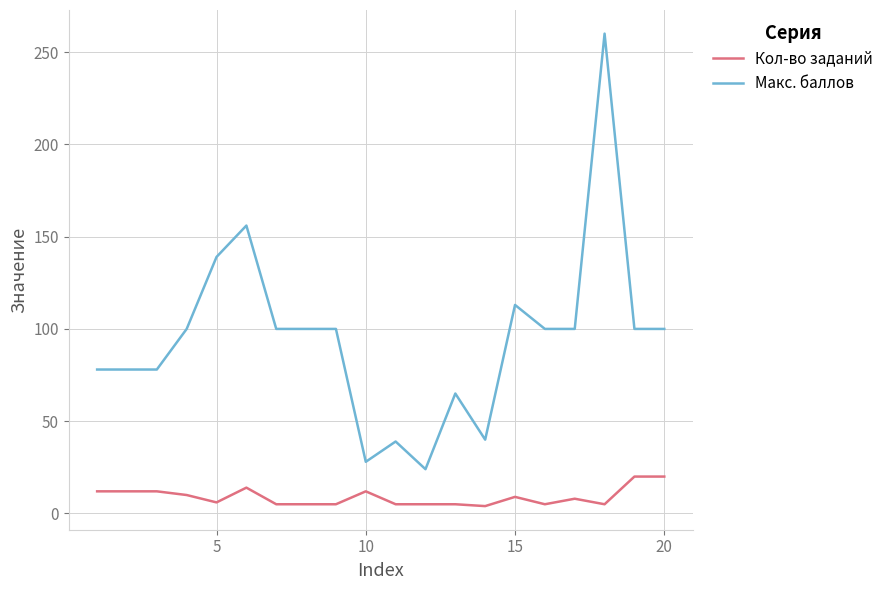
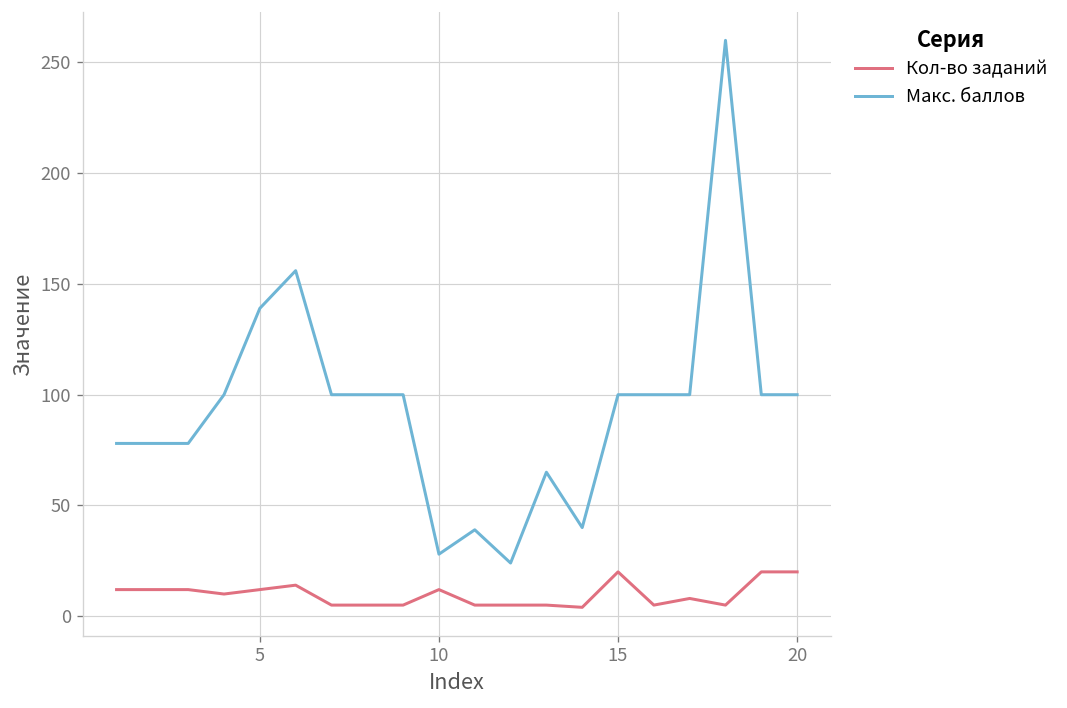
Кол-во заданий, 5: 6 -> 12
Кол-во заданий, 15: 9 -> 20
Макс. баллов, 15: 113 -> 100
